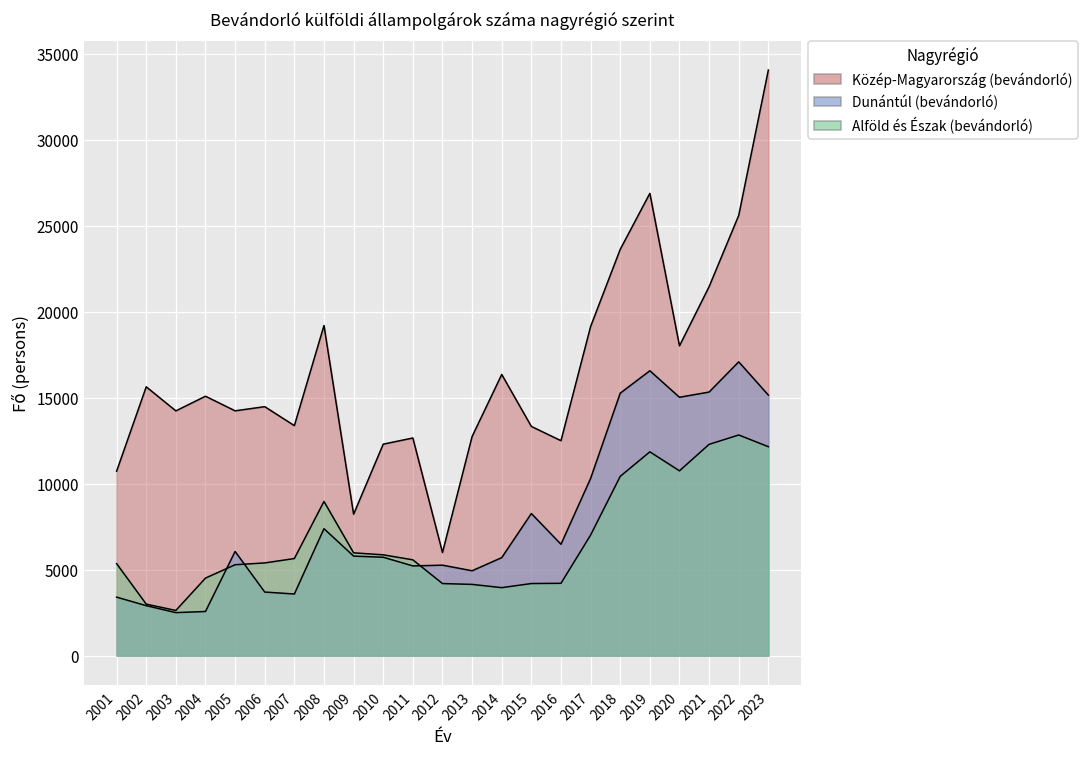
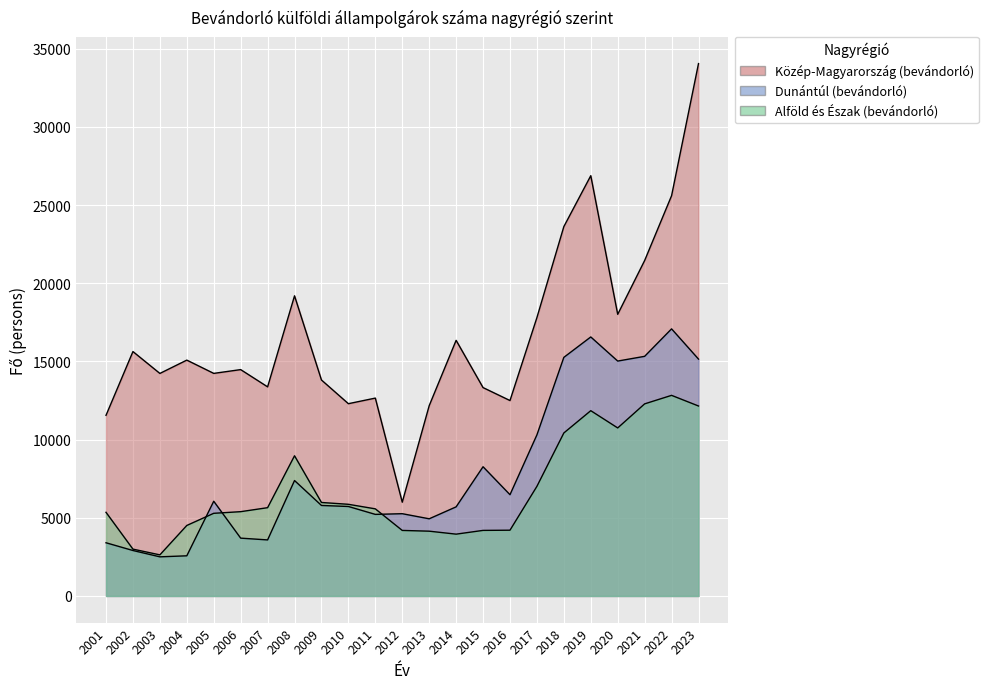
Közép-Magyarország (bevándorló), 2001: 10700 -> 11600
Közép-Magyarország (bevándorló), 2009: 8200 -> 13800
Közép-Magyarország (bevándorló), 2013: 12700 -> 12200
Közép-Magyarország (bevándorló), 2017: 19100 -> 17800
